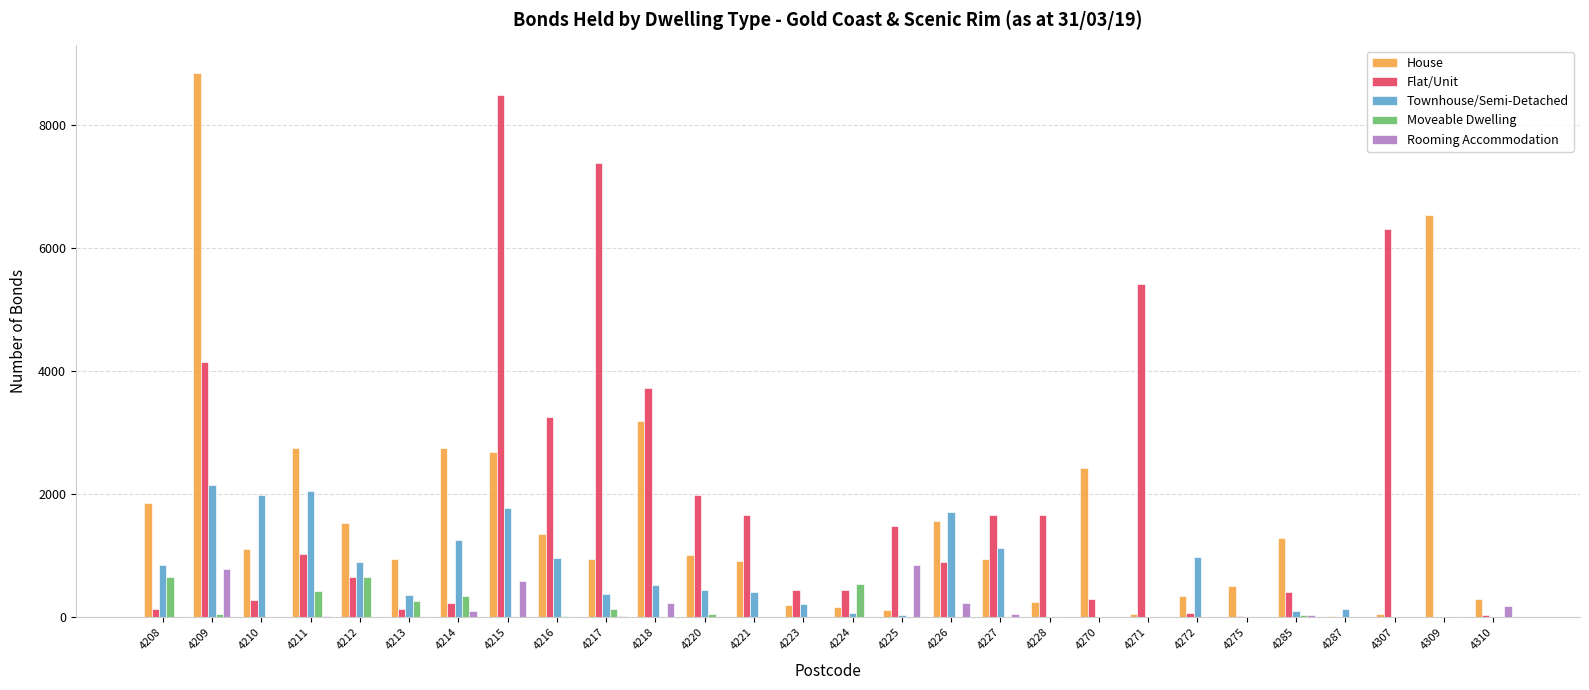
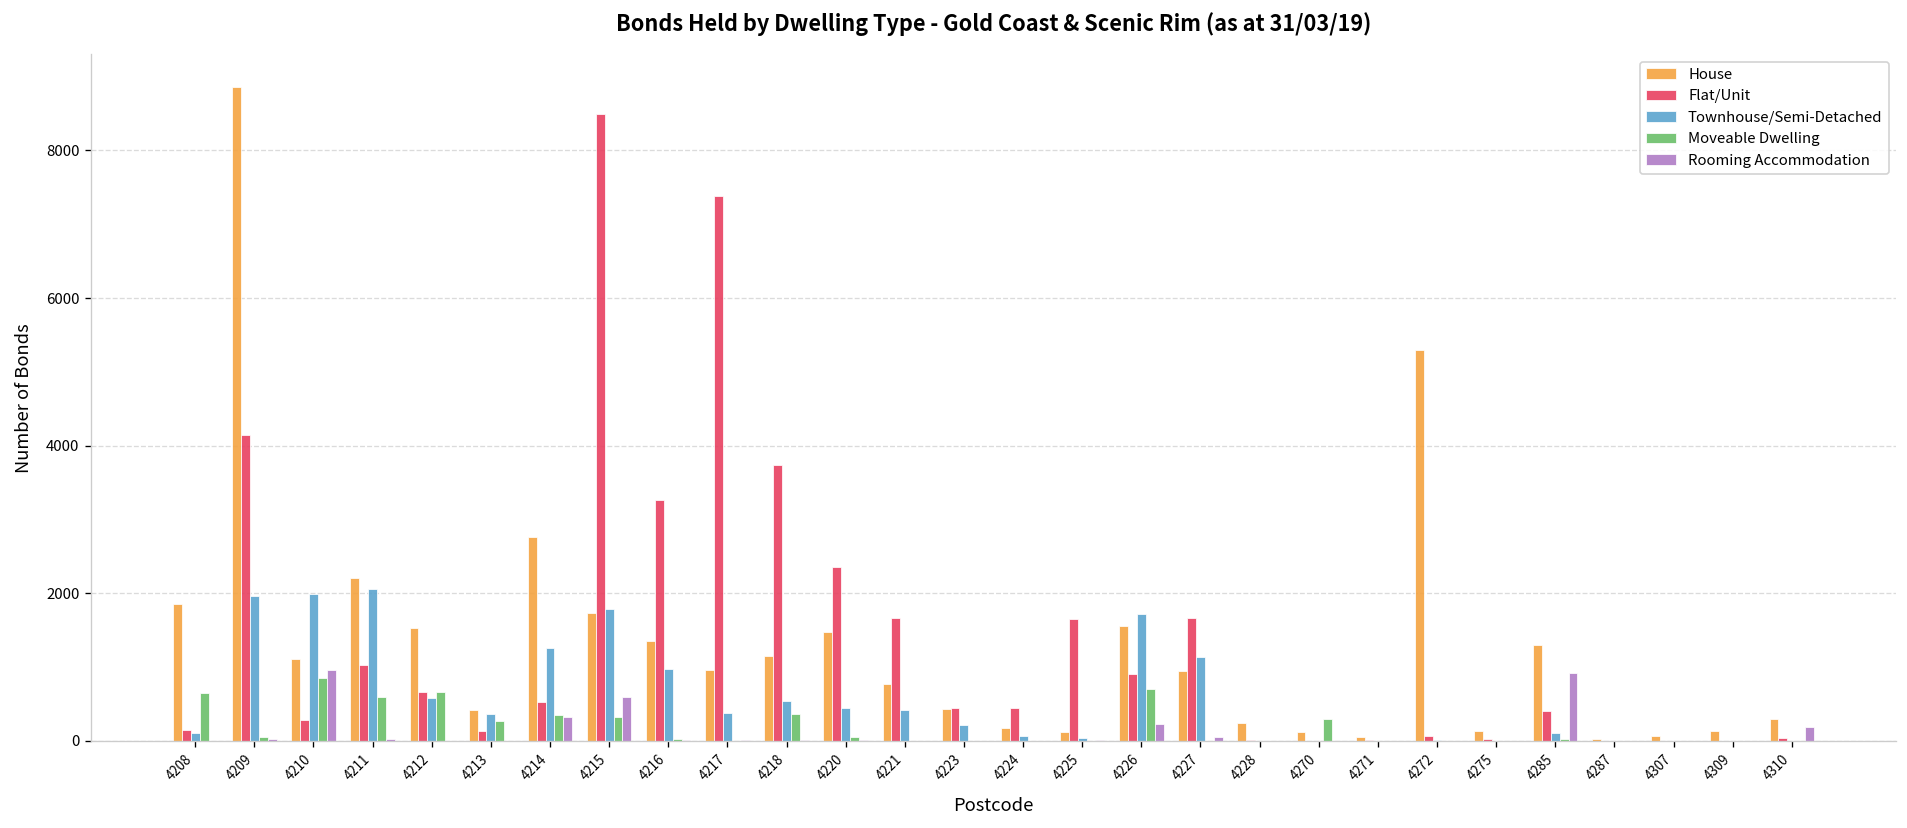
Townhouse/Semi-Detached, 4208: 900 -> 100
Townhouse/Semi-Detached, 4209: 2200 -> 2000
Rooming Accommodation, 4209: 800 -> 0
Moveable Dwelling, 4210: 0 -> 900
Rooming Accommodation, 4210: 0 -> 1000
House, 4211: 2800 -> 2200
Moveable Dwelling, 4211: 400 -> 600
Townhouse/Semi-Detached, 4212: 900 -> 600
House, 4213: 1000 -> 400
Flat/Unit, 4214: 200 -> 500
Rooming Accommodation, 4214: 100 -> 300
House, 4215: 2700 -> 1700
Moveable Dwelling, 4215: 0 -> 300
Moveable Dwelling, 4217: 100 -> 0
House, 4218: 3200 -> 1200
Moveable Dwelling, 4218: 0 -> 400
Rooming Accommodation, 4218: 200 -> 0
House, 4220: 1000 -> 1500
Flat/Unit, 4220: 2000 -> 2400
House, 4221: 900 -> 800
House, 4223: 200 -> 400
Moveable Dwelling, 4224: 500 -> 0
Flat/Unit, 4225: 1500 -> 1700
Rooming Accommodation, 4225: 800 -> 0
Moveable Dwelling, 4226: 0 -> 700
Flat/Unit, 4228: 1700 -> 0
House, 4270: 2400 -> 100
Flat/Unit, 4270: 300 -> 0
Moveable Dwelling, 4270: 0 -> 300
Flat/Unit, 4271: 5400 -> 0
House, 4272: 300 -> 5300
Townhouse/Semi-Detached, 4272: 1000 -> 0
House, 4275: 500 -> 100
Rooming Accommodation, 4285: 0 -> 900
Townhouse/Semi-Detached, 4287: 100 -> 0
Flat/Unit, 4307: 6300 -> 0
House, 4309: 6600 -> 100
